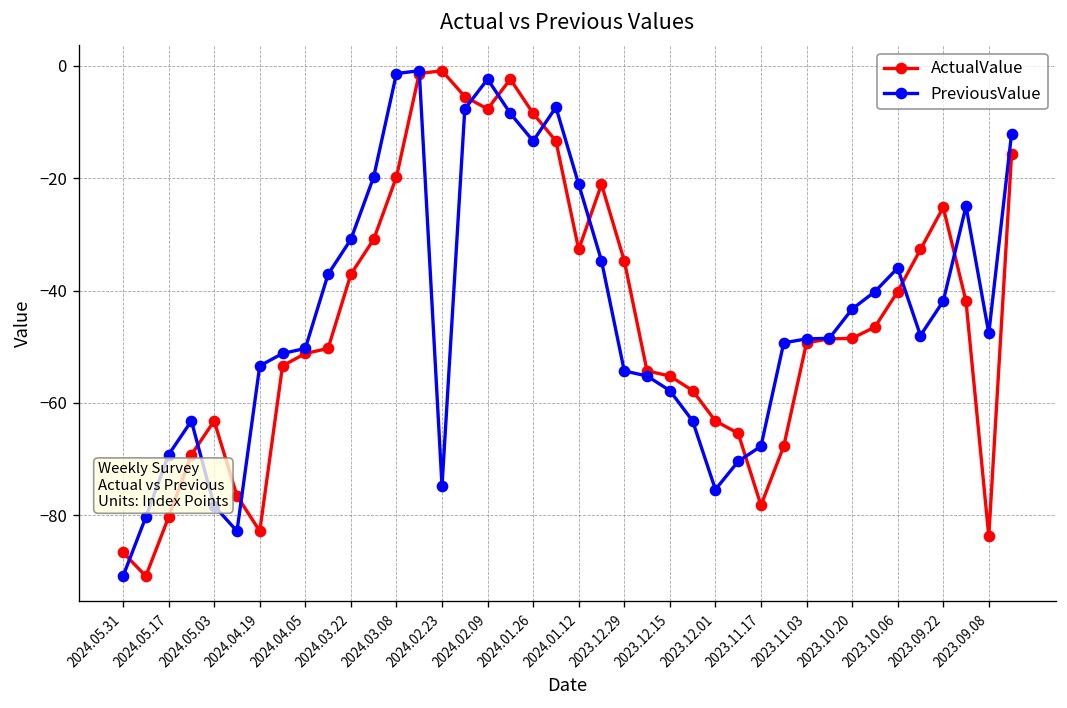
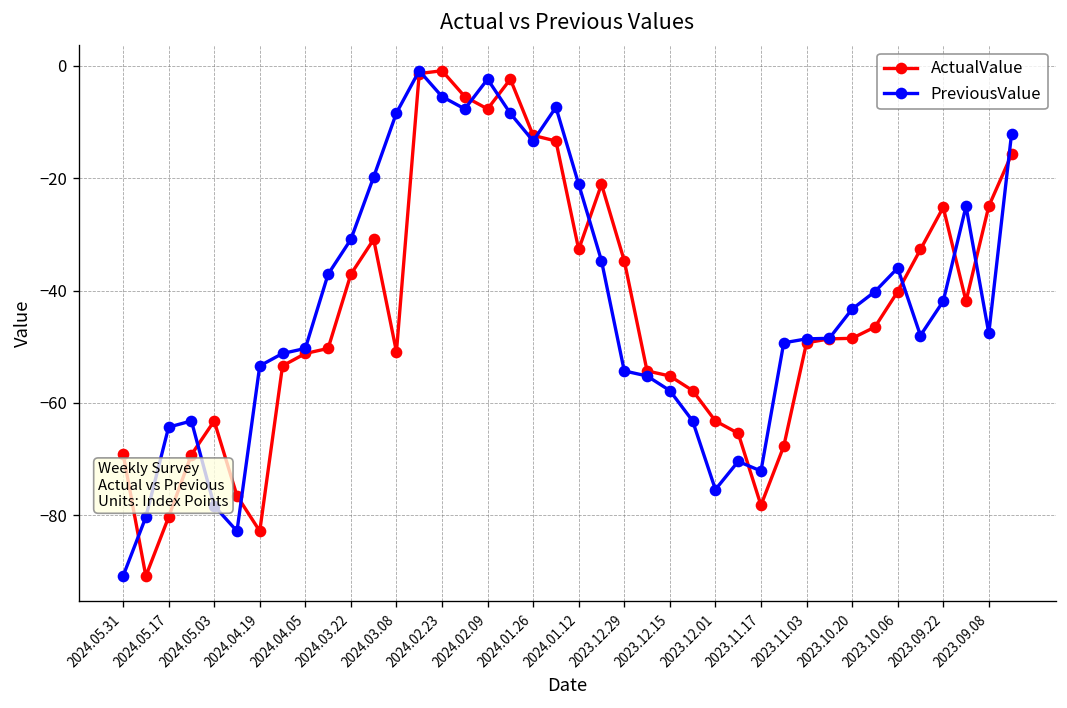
ActualValue, 2024.05.31: -87 -> -69
PreviousValue, 2024.05.17: -69 -> -64
ActualValue, 2024.03.08: -20 -> -51
PreviousValue, 2024.03.08: -1 -> -8
PreviousValue, 2024.02.23: -75 -> -6
ActualValue, 2024.01.26: -9 -> -12
PreviousValue, 2023.11.17: -68 -> -72
ActualValue, 2023.09.08: -84 -> -25
